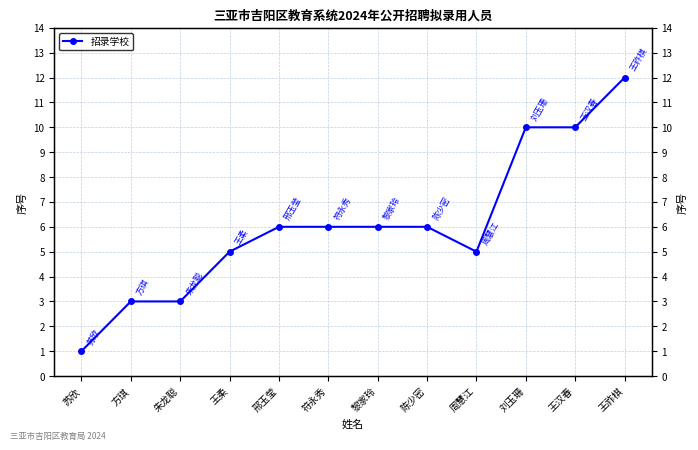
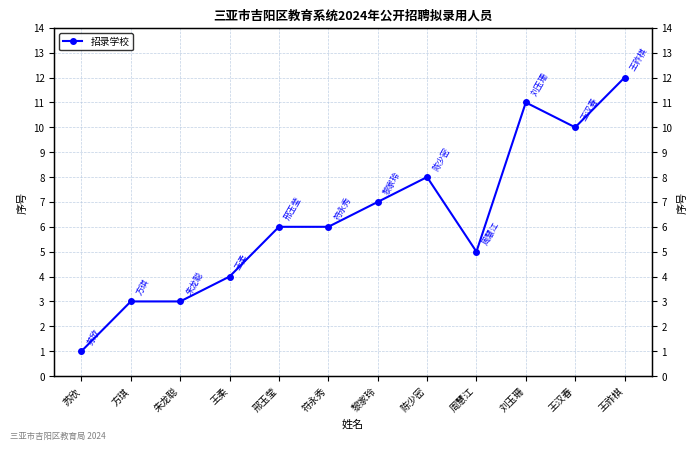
王柔: 5 -> 4
黎家玲: 6 -> 7
陈少密: 6 -> 8
刘玉珊: 10 -> 11
